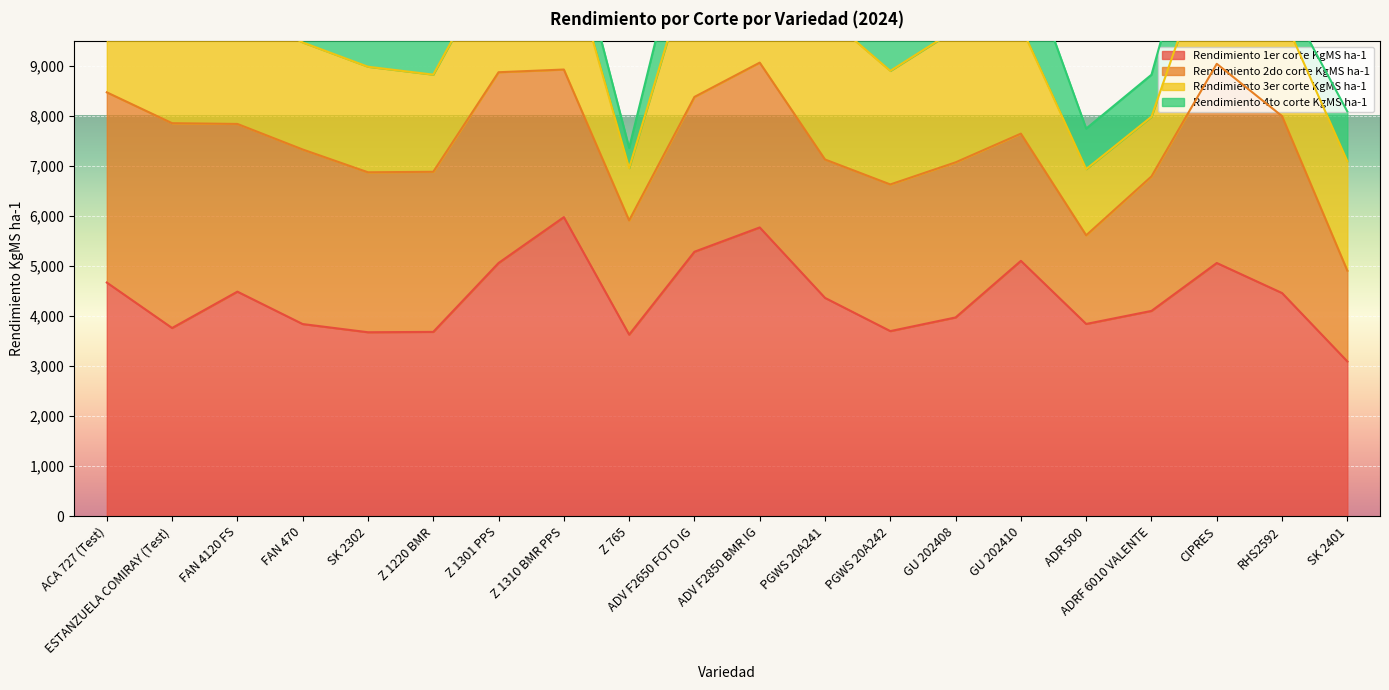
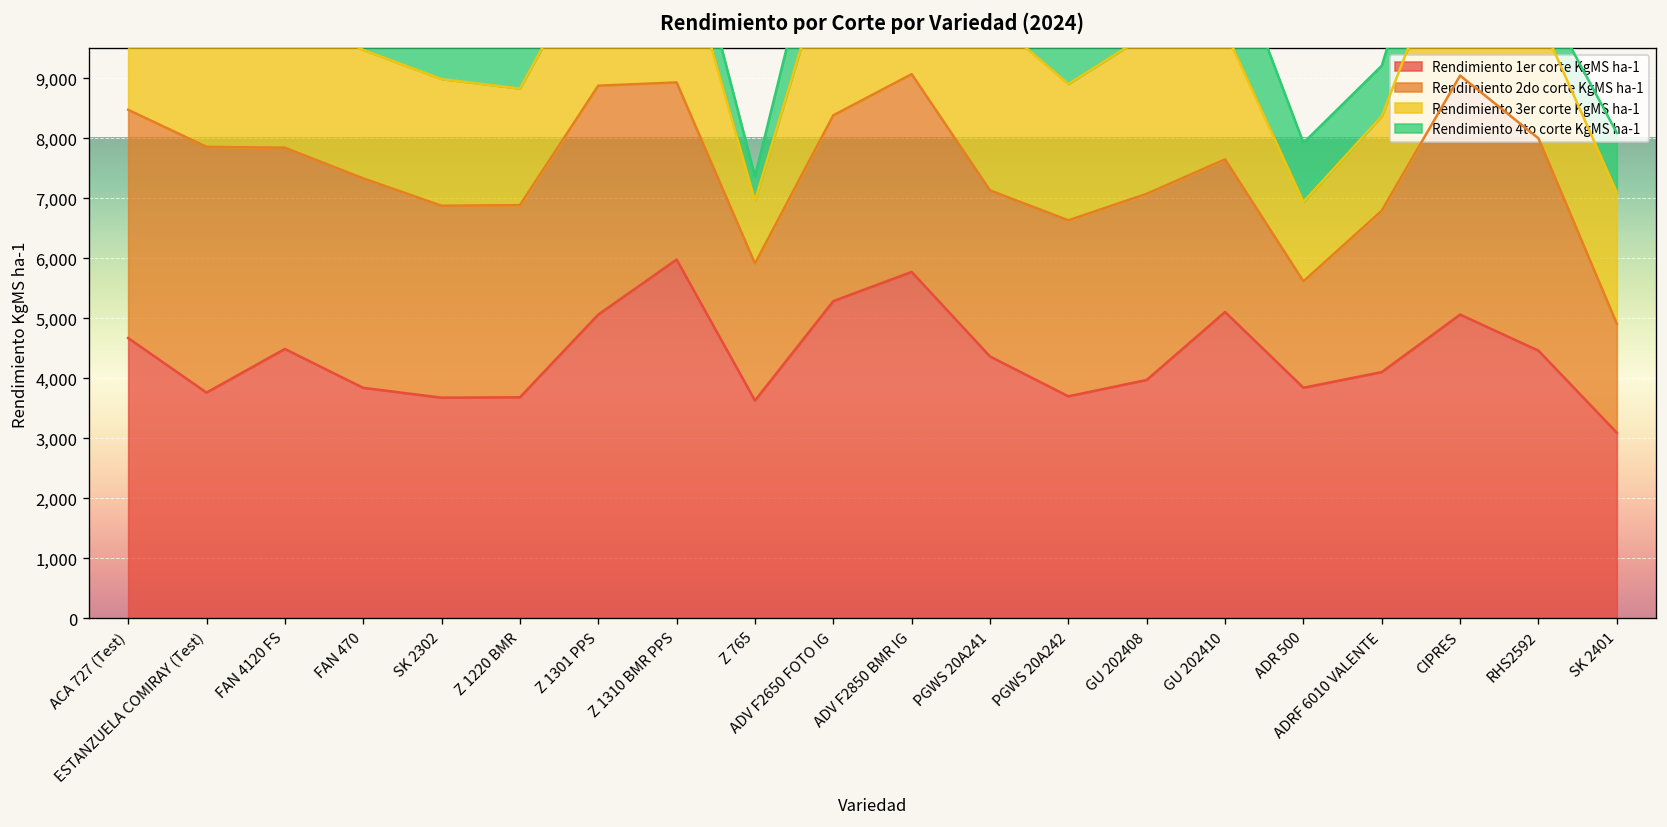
Rendimiento 4to corte KgMS ha-1, ADR 500: 800 -> 1,000
Rendimiento 3er corte KgMS ha-1, ADRF 6010 VALENTE: 1,200 -> 1,600
